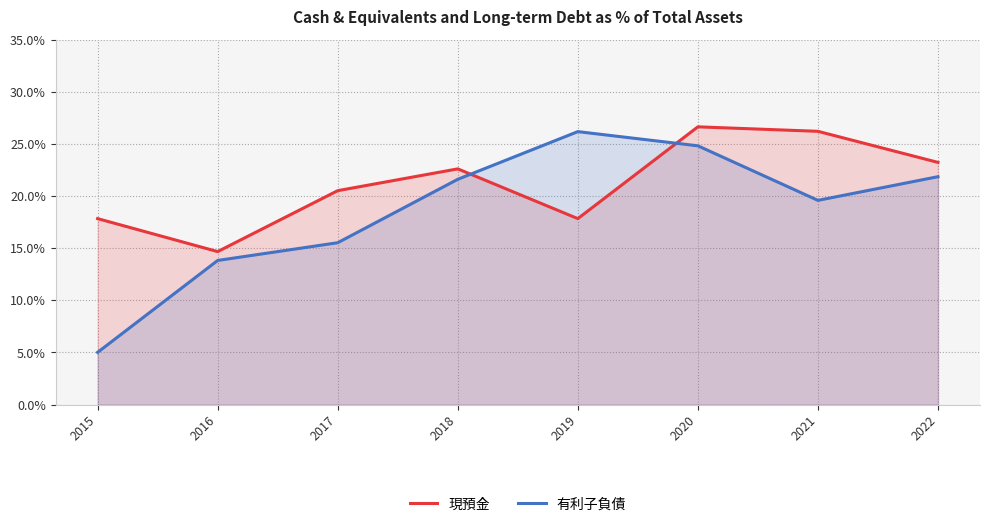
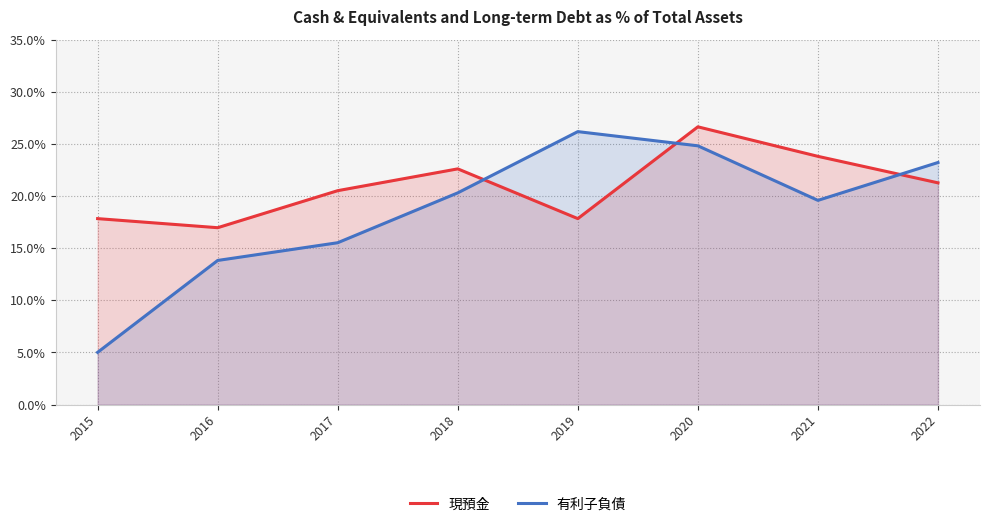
現預金, 2016: 14.7% -> 17.0%
有利子負債, 2018: 21.6% -> 20.3%
現預金, 2021: 26.2% -> 23.8%
現預金, 2022: 23.2% -> 21.3%
有利子負債, 2022: 21.9% -> 23.2%
